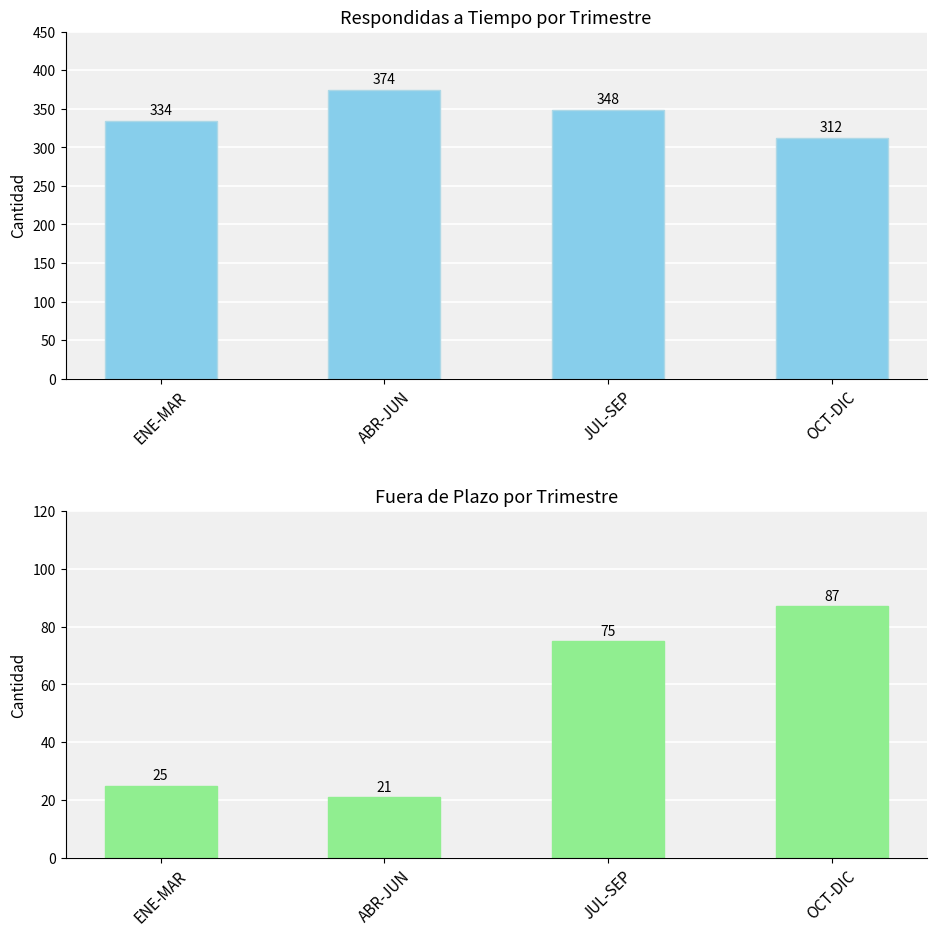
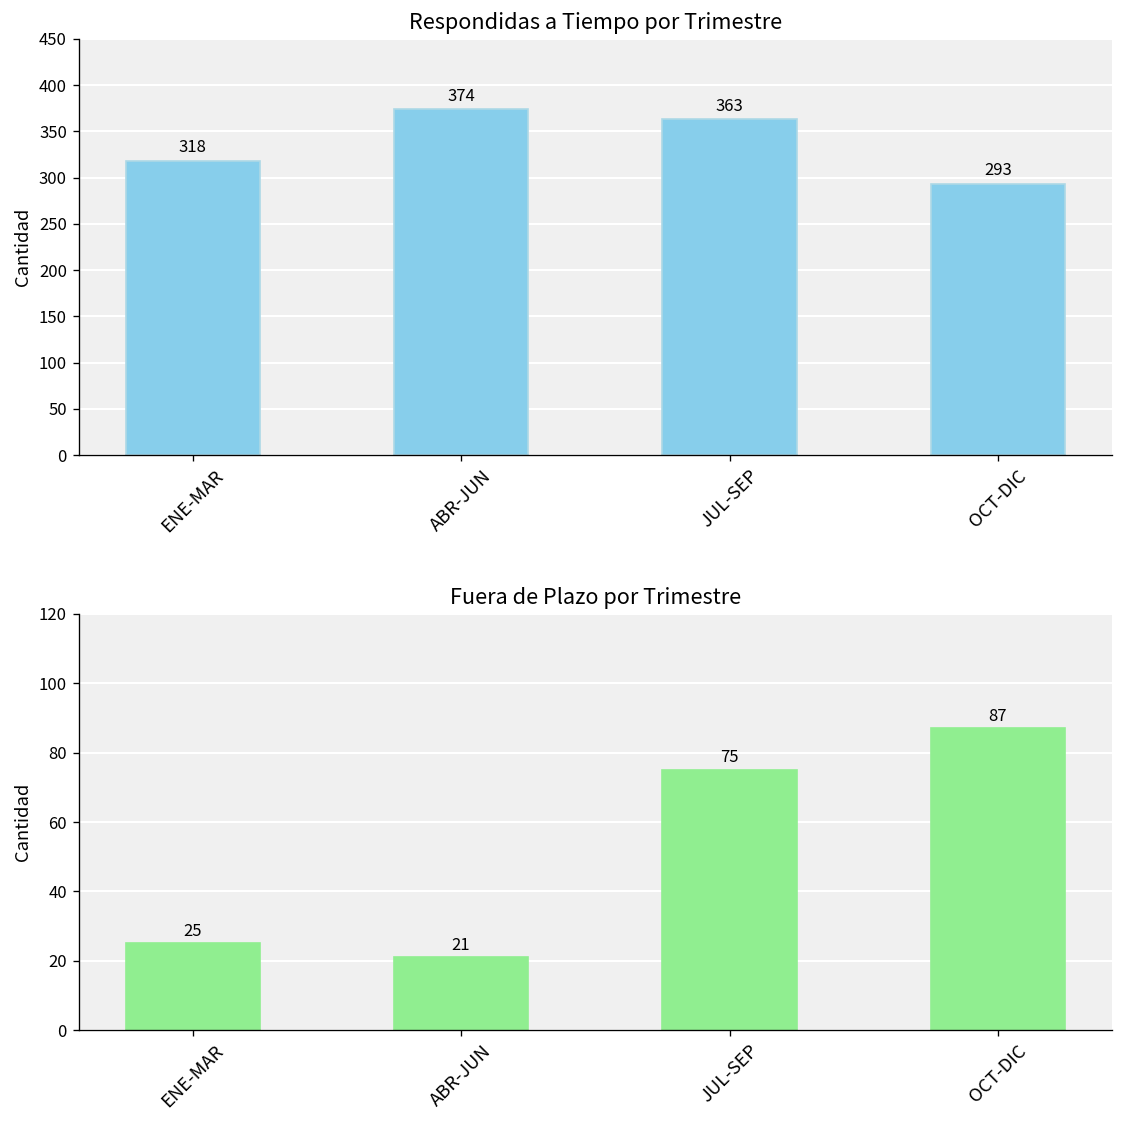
Respondidas a Tiempo por Trimestre, ENE-MAR: 334 -> 318
Respondidas a Tiempo por Trimestre, JUL-SEP: 348 -> 363
Respondidas a Tiempo por Trimestre, OCT-DIC: 312 -> 293
